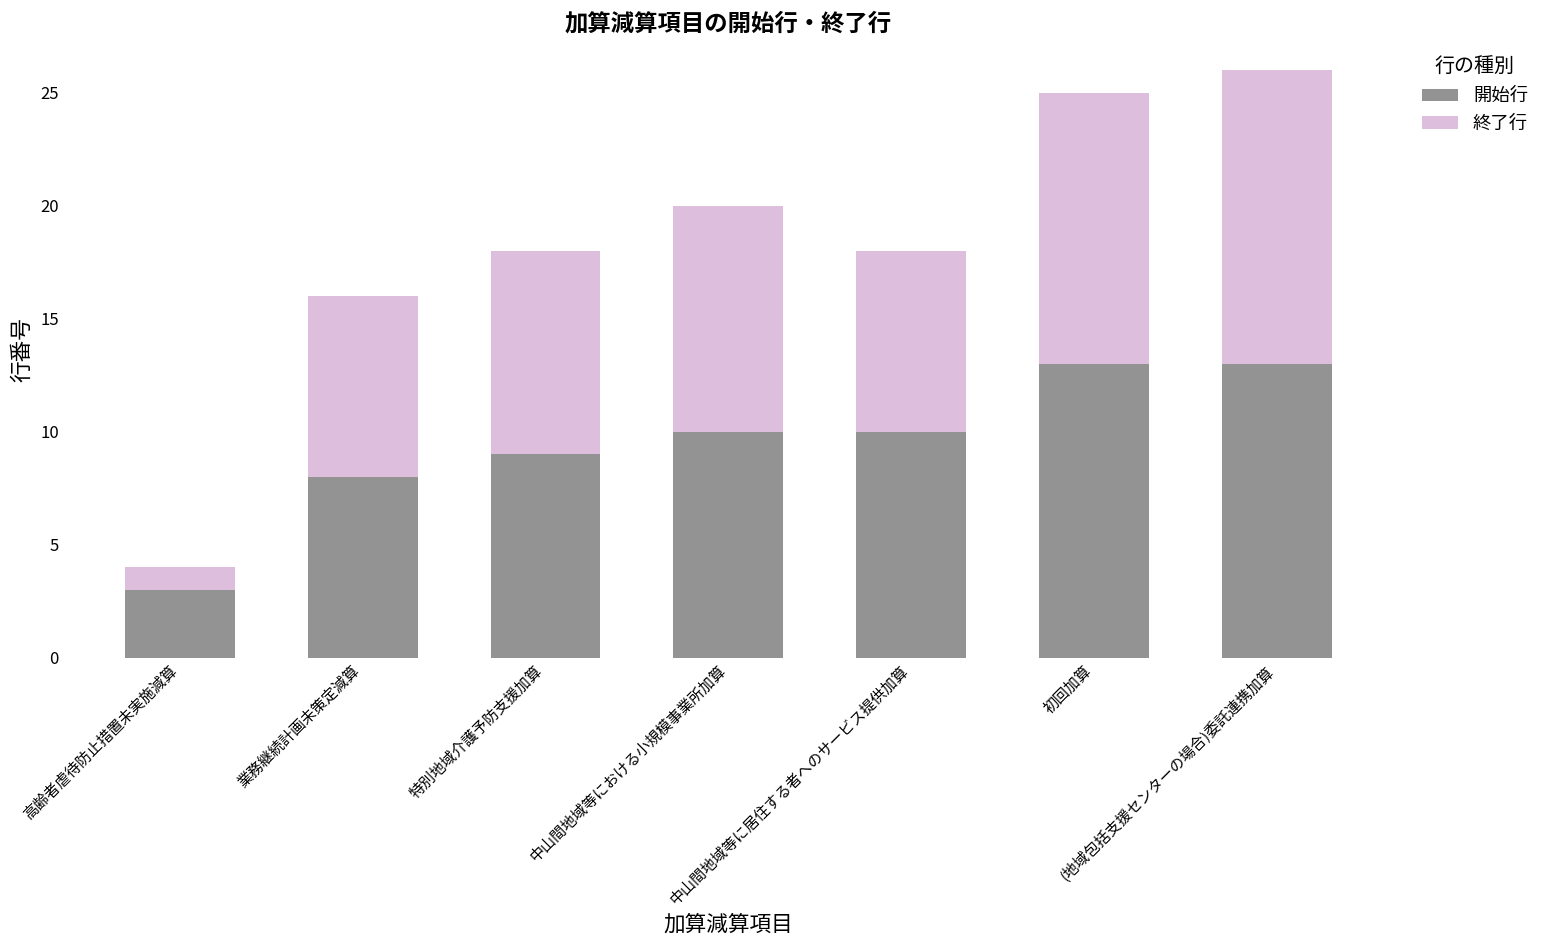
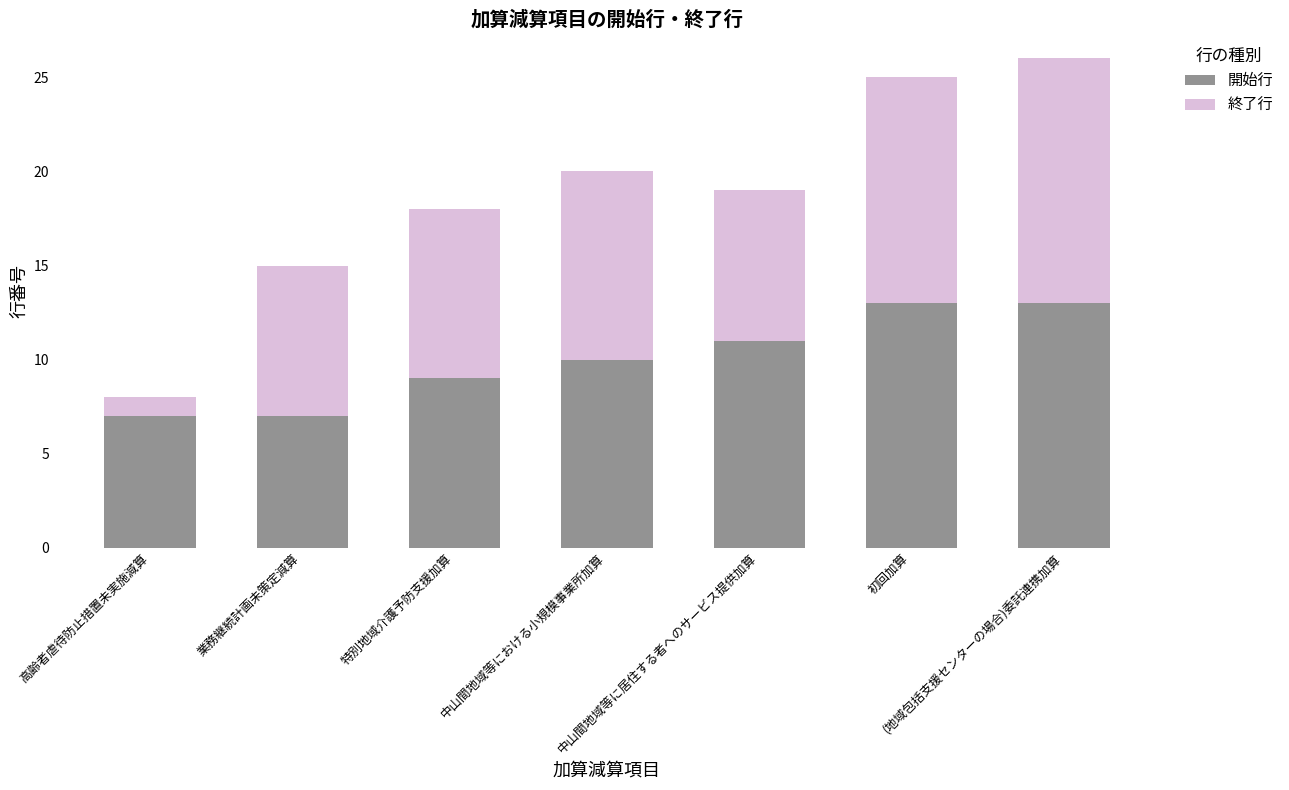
開始行, 高齢者虐待防止措置未実施減算: 3 -> 7
開始行, 業務継続計画未策定減算: 8 -> 7
開始行, 中山間地域等に居住する者へのサービス提供加算: 10 -> 11
